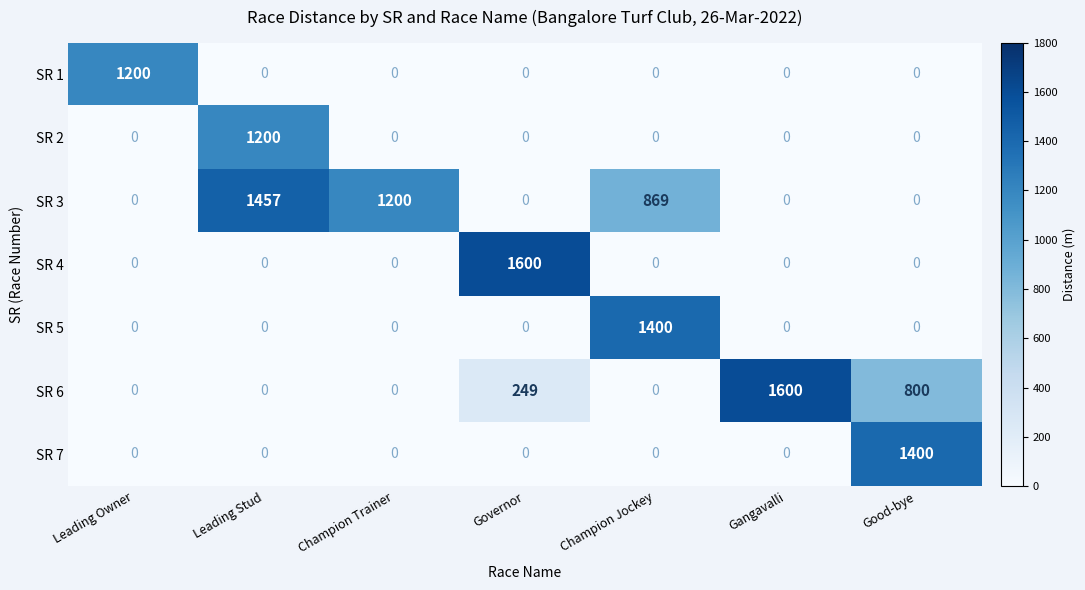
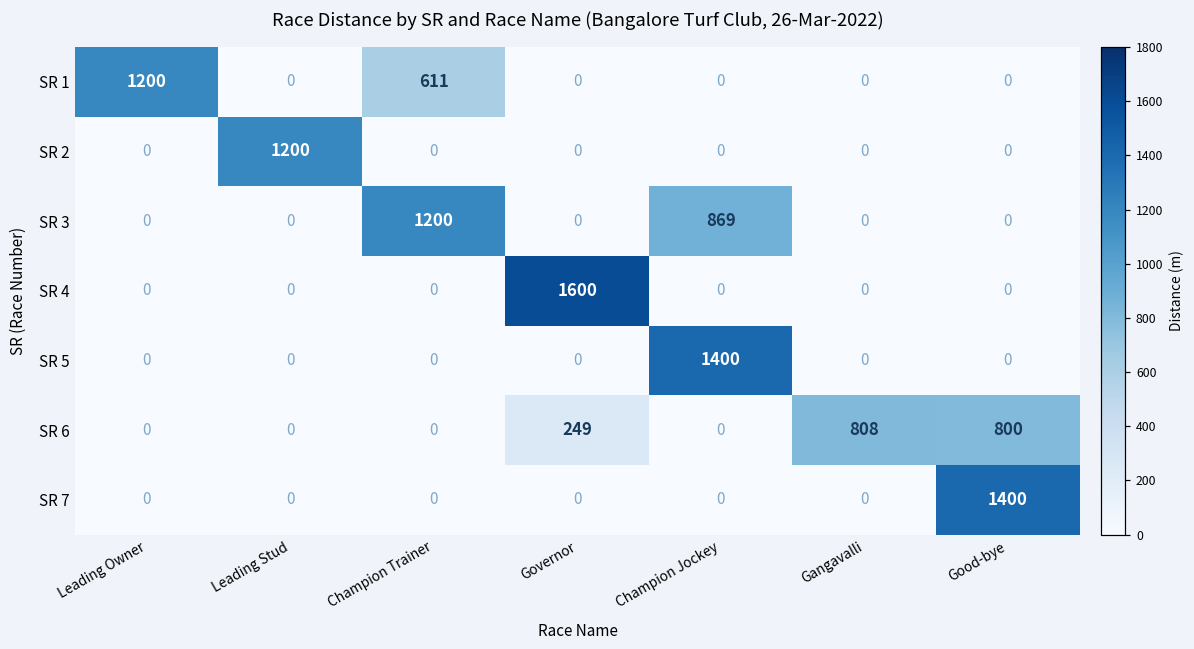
SR 1, Champion Trainer: 0 -> 611
SR 3, Leading Stud: 1457 -> 0
SR 6, Gangavalli: 1600 -> 808
